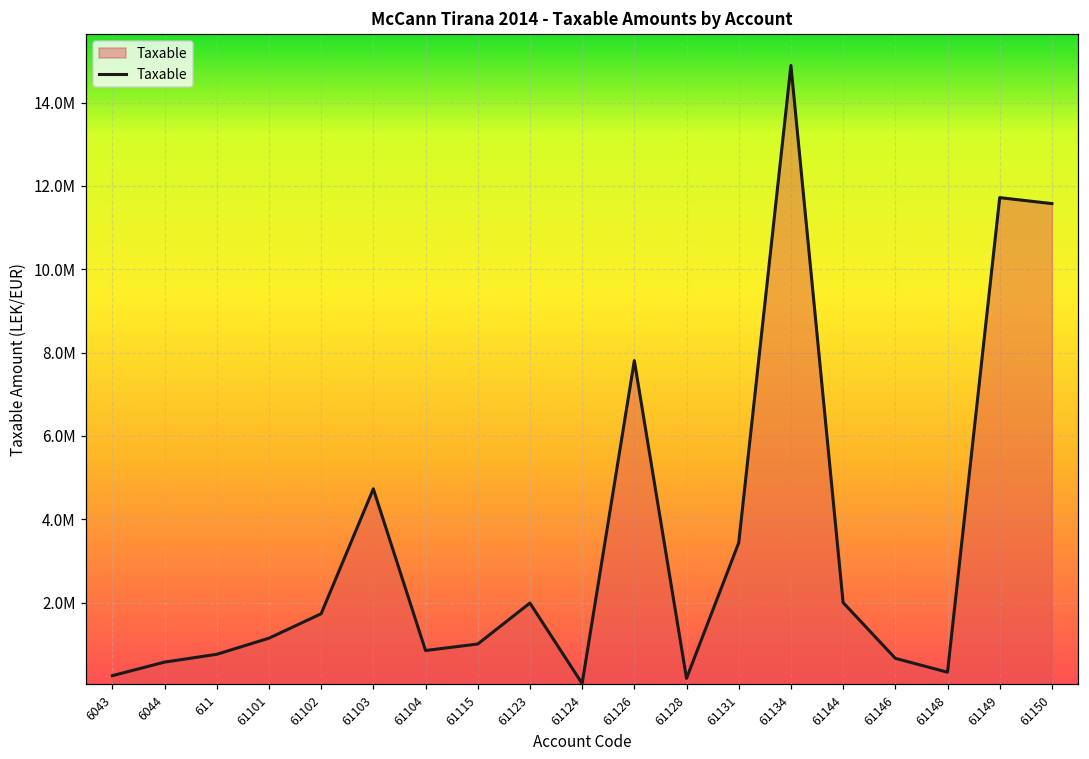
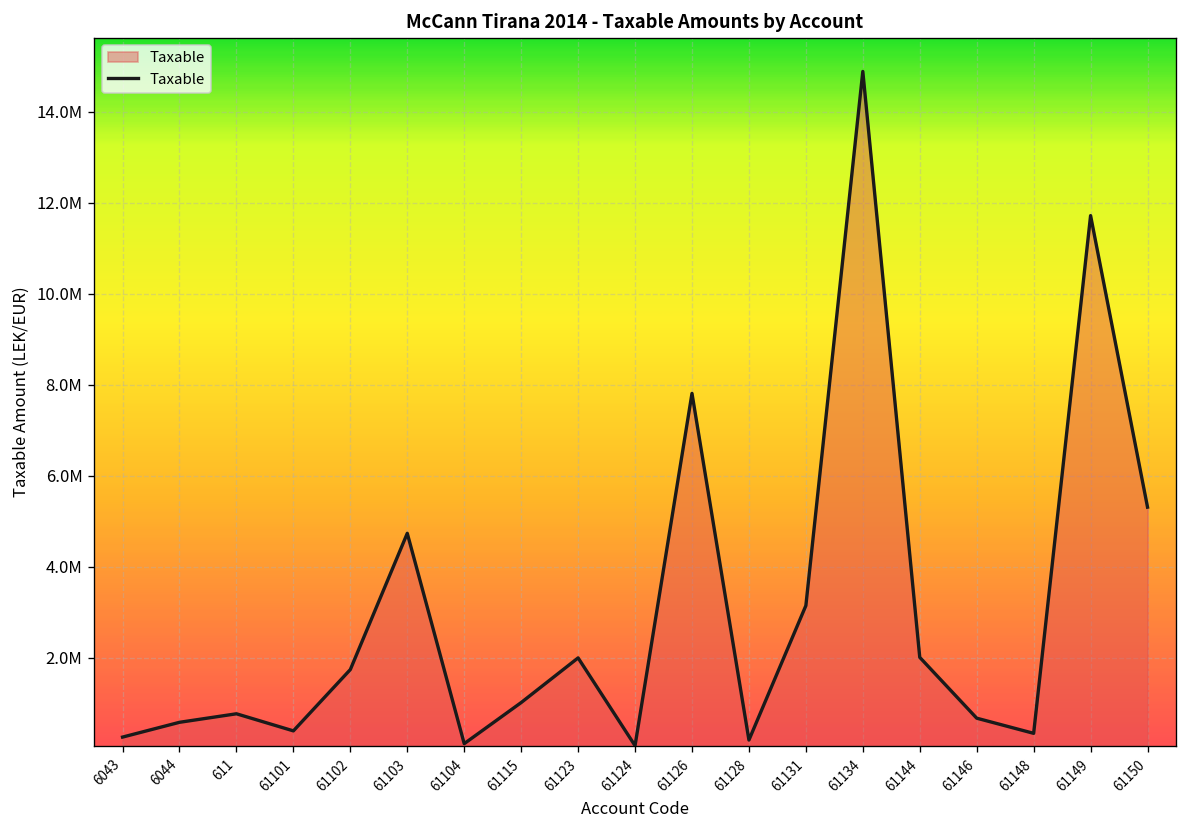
61101: 1100000 -> 400000
61104: 900000 -> 100000
61131: 3400000 -> 3100000
61150: 11600000 -> 5300000
